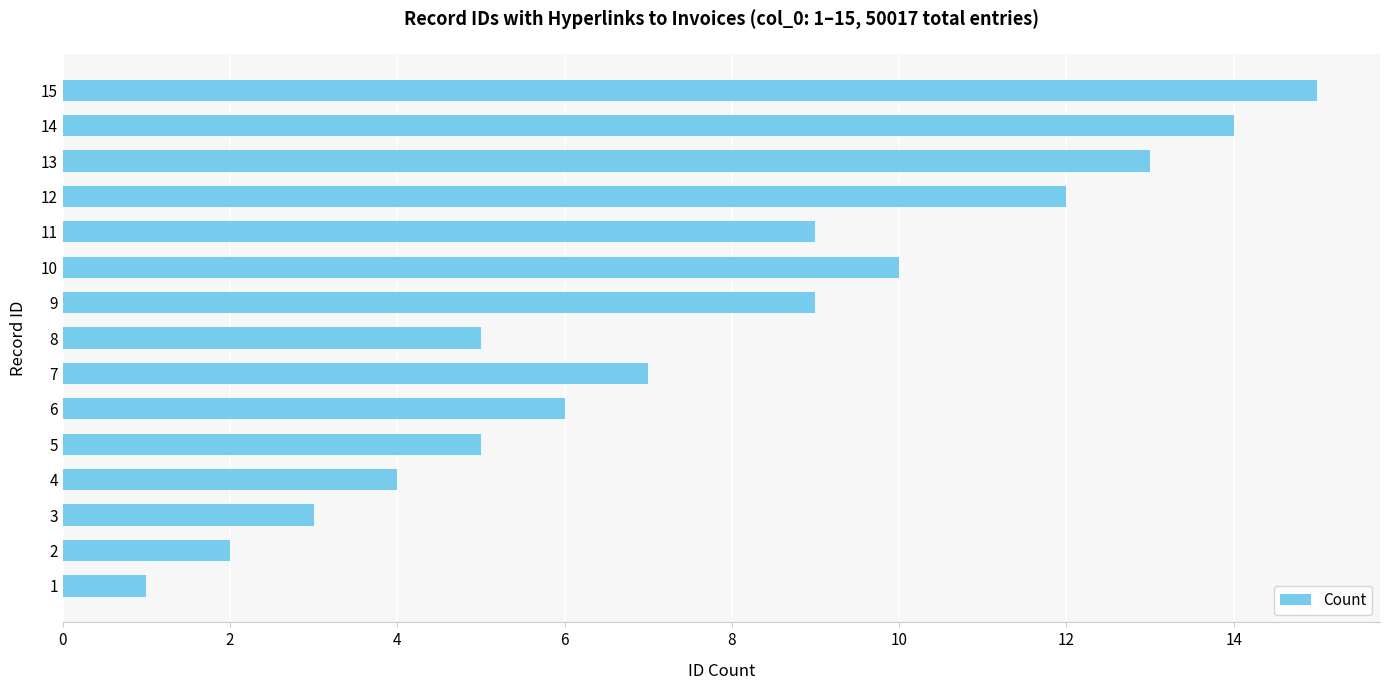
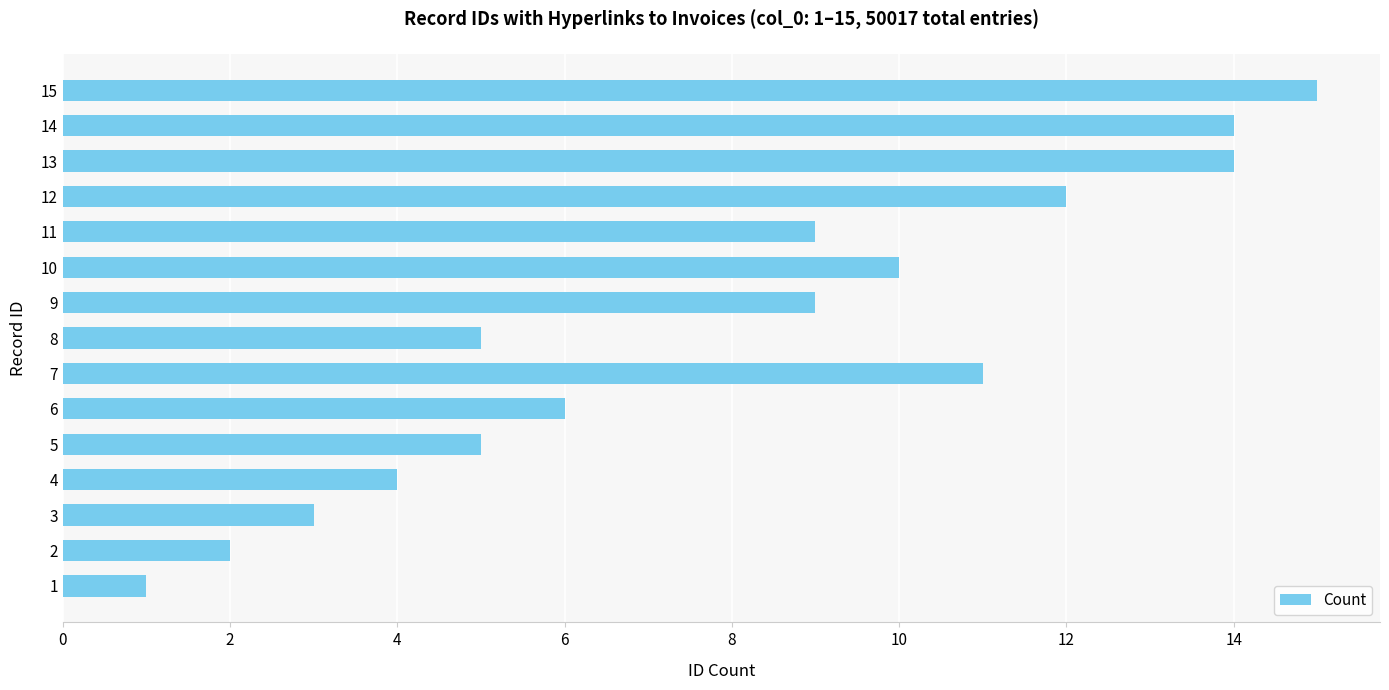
13: 13 -> 14
7: 7 -> 11
